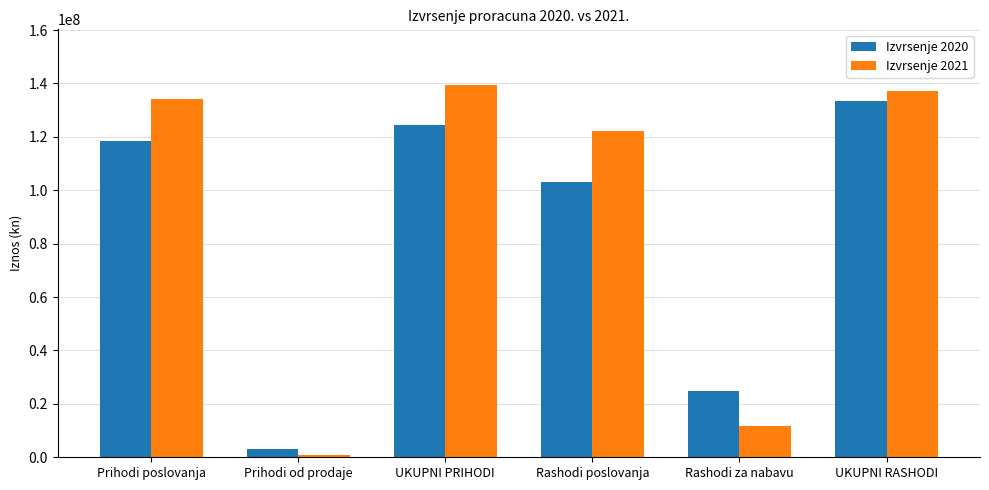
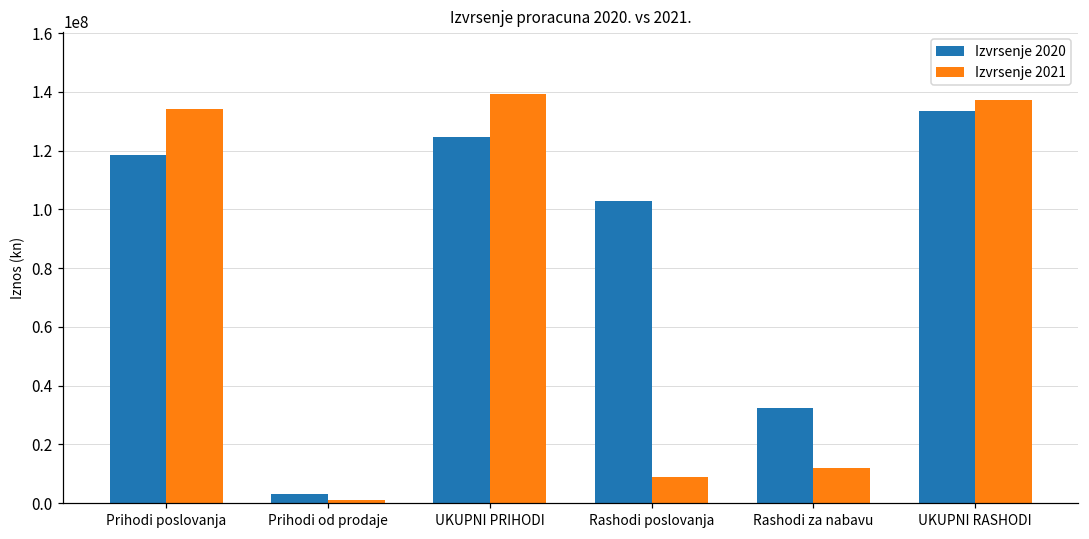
Izvrsenje 2021, Rashodi poslovanja: 122000000 -> 9000000
Izvrsenje 2020, Rashodi za nabavu: 25000000 -> 32000000
